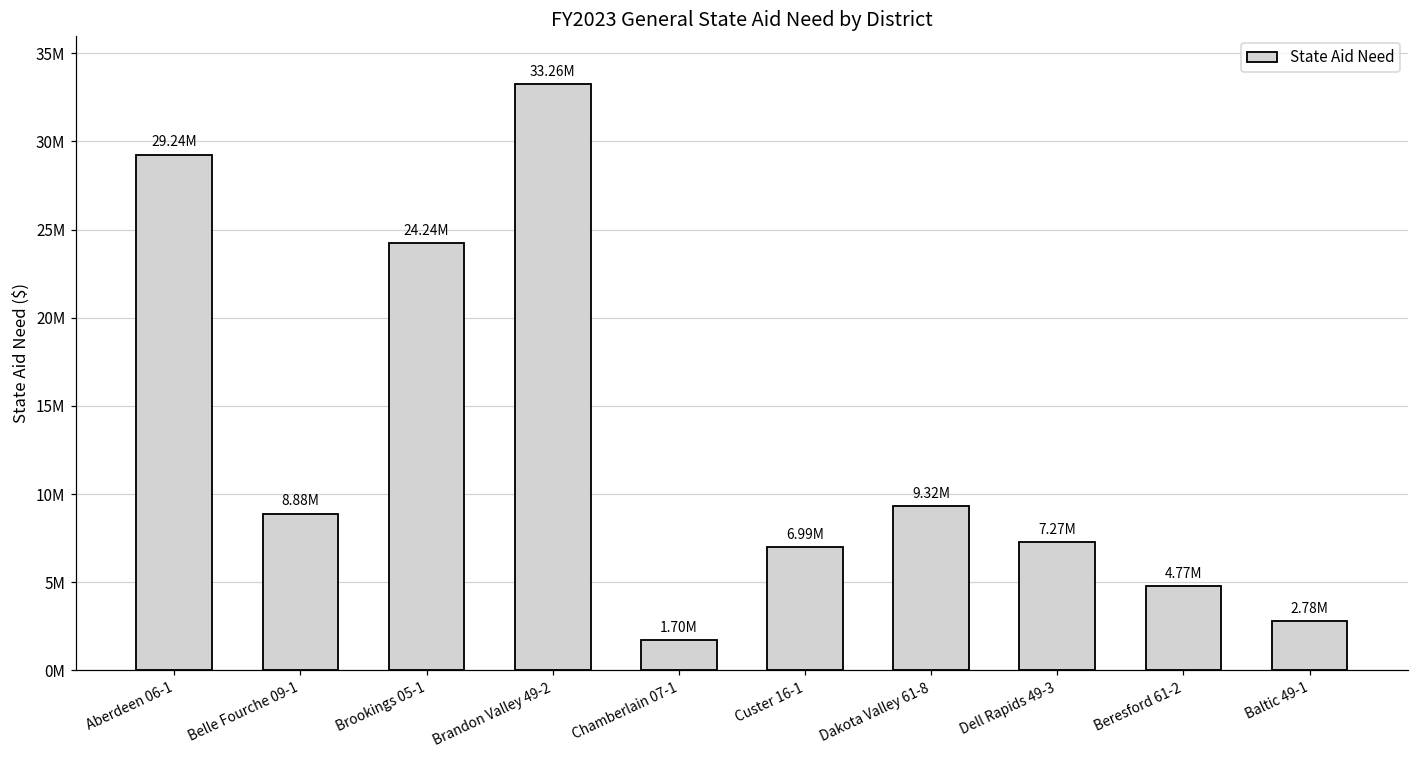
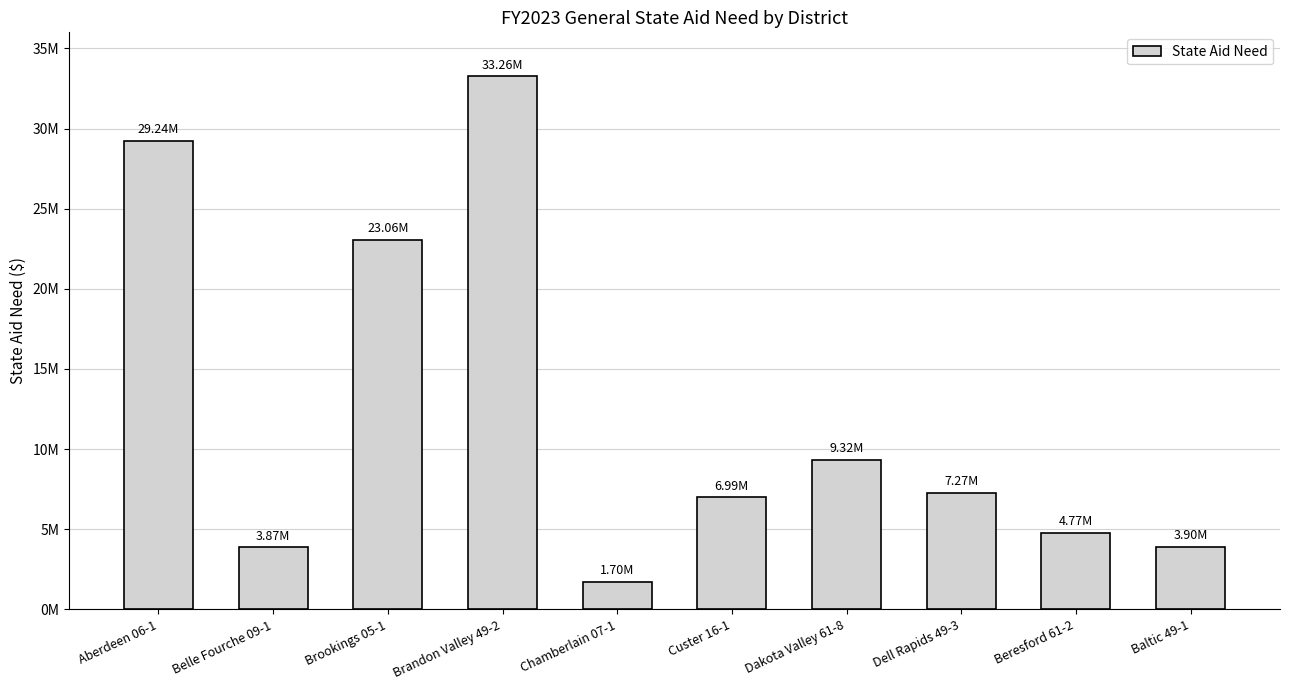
Belle Fourche 09-1: 8.88M -> 3.87M
Brookings 05-1: 24.24M -> 23.06M
Baltic 49-1: 2.78M -> 3.90M
